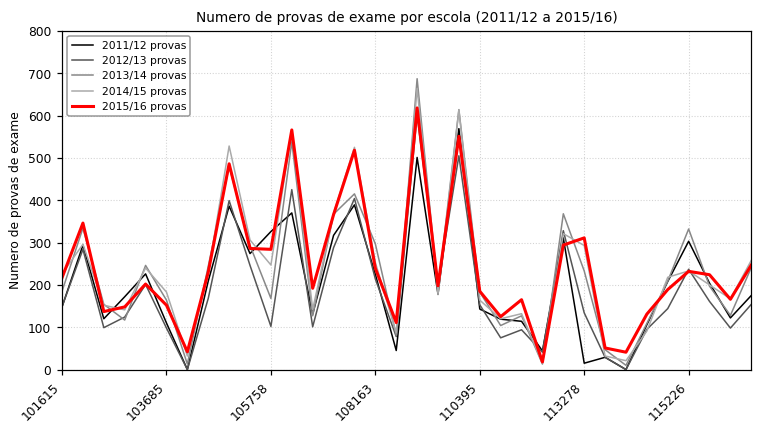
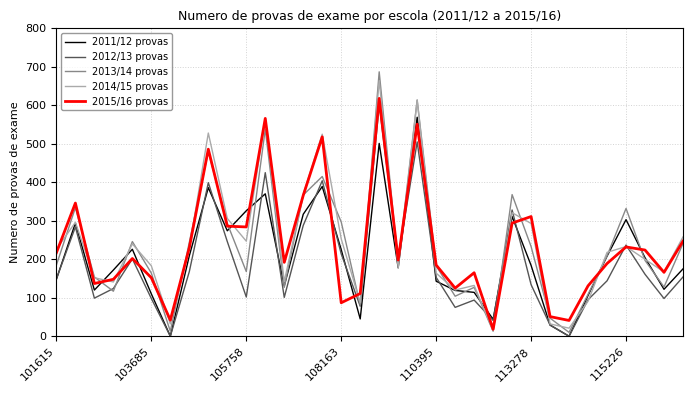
2015/16 provas, 108163: 240 -> 90
2011/12 provas, 113278: 20 -> 180
